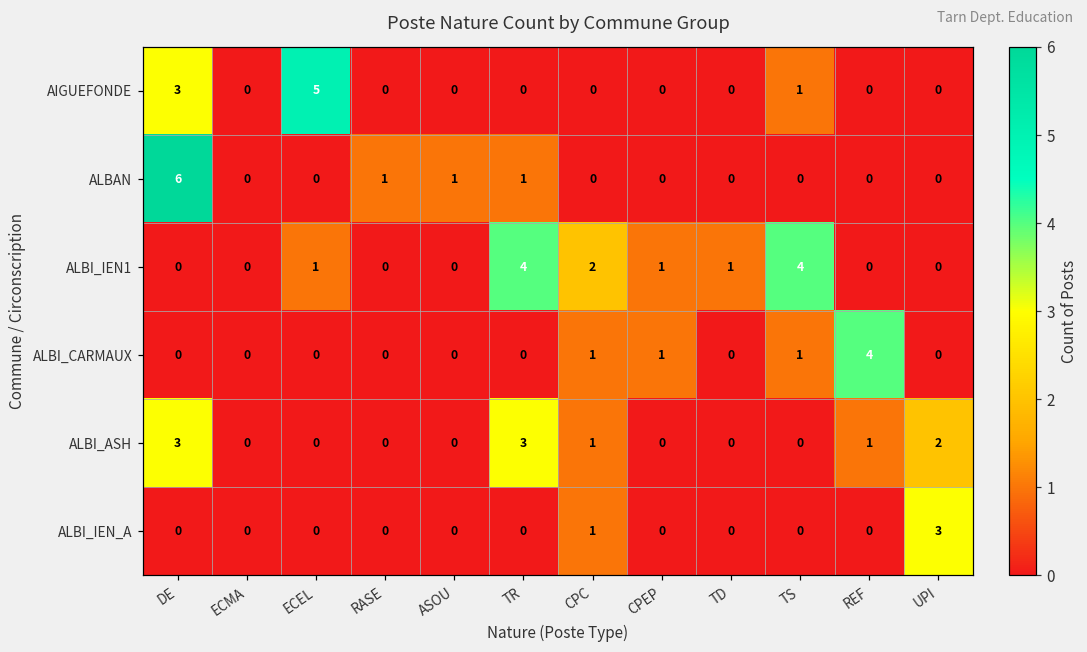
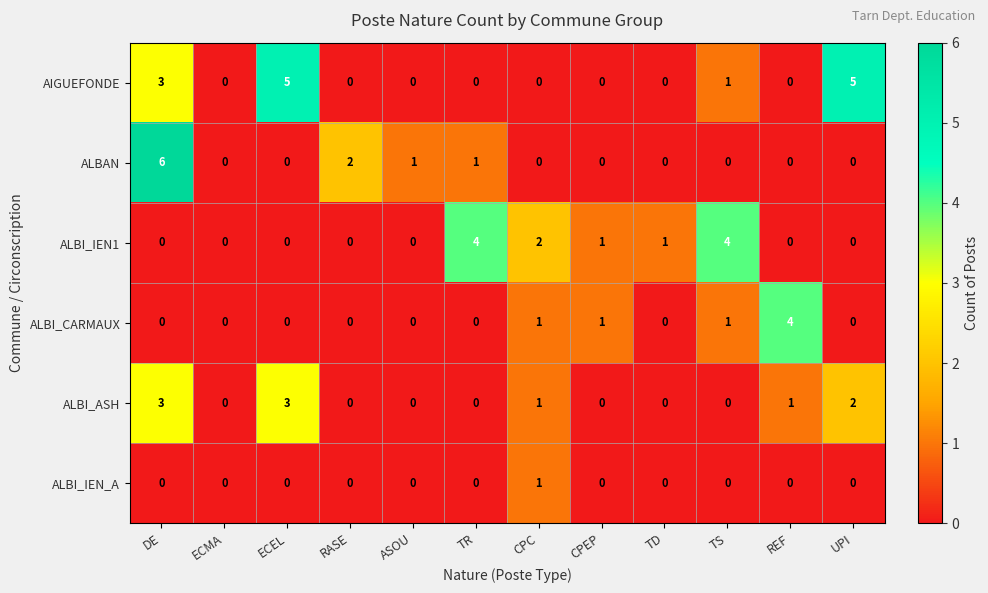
AIGUEFONDE, UPI: 0 -> 5
ALBAN, RASE: 1 -> 2
ALBI_IEN1, ECEL: 1 -> 0
ALBI_ASH, ECEL: 0 -> 3
ALBI_ASH, TR: 3 -> 0
ALBI_IEN_A, UPI: 3 -> 0
